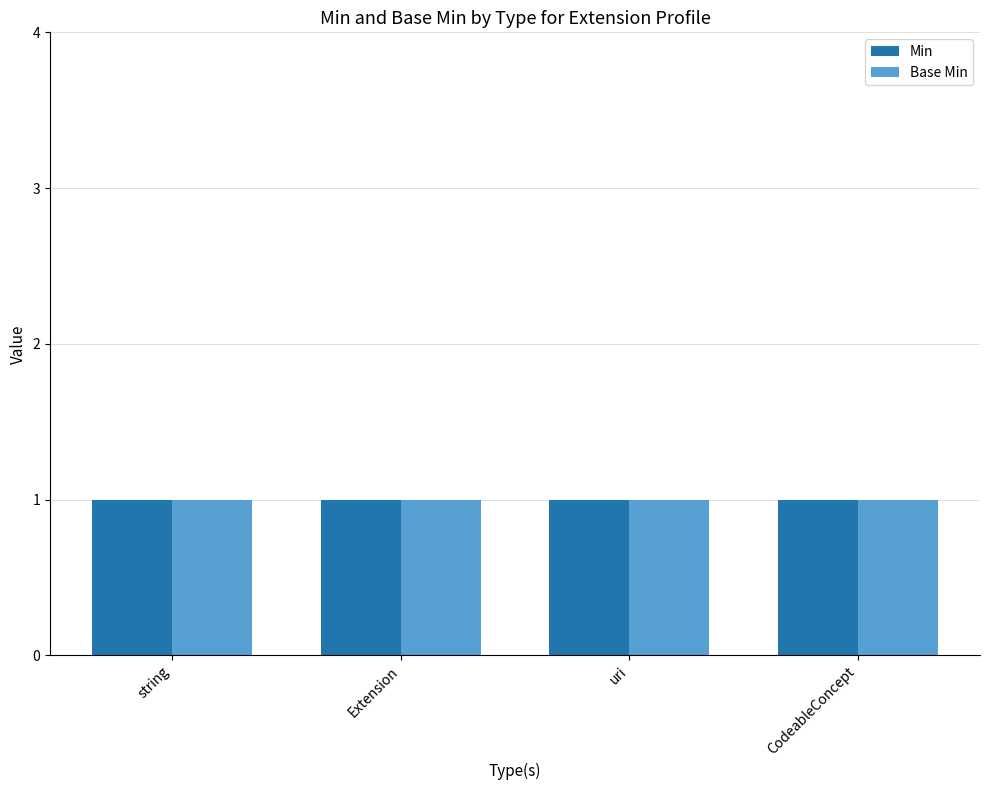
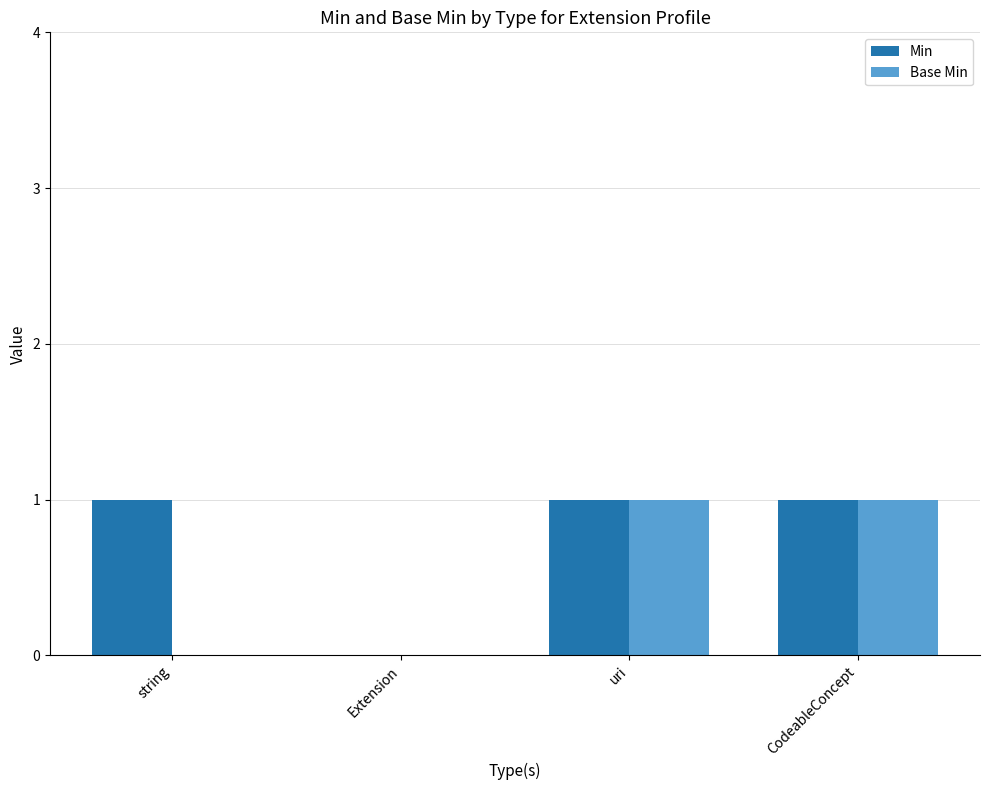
Base Min, string: 1 -> 0
Min, Extension: 1 -> 0
Base Min, Extension: 1 -> 0
